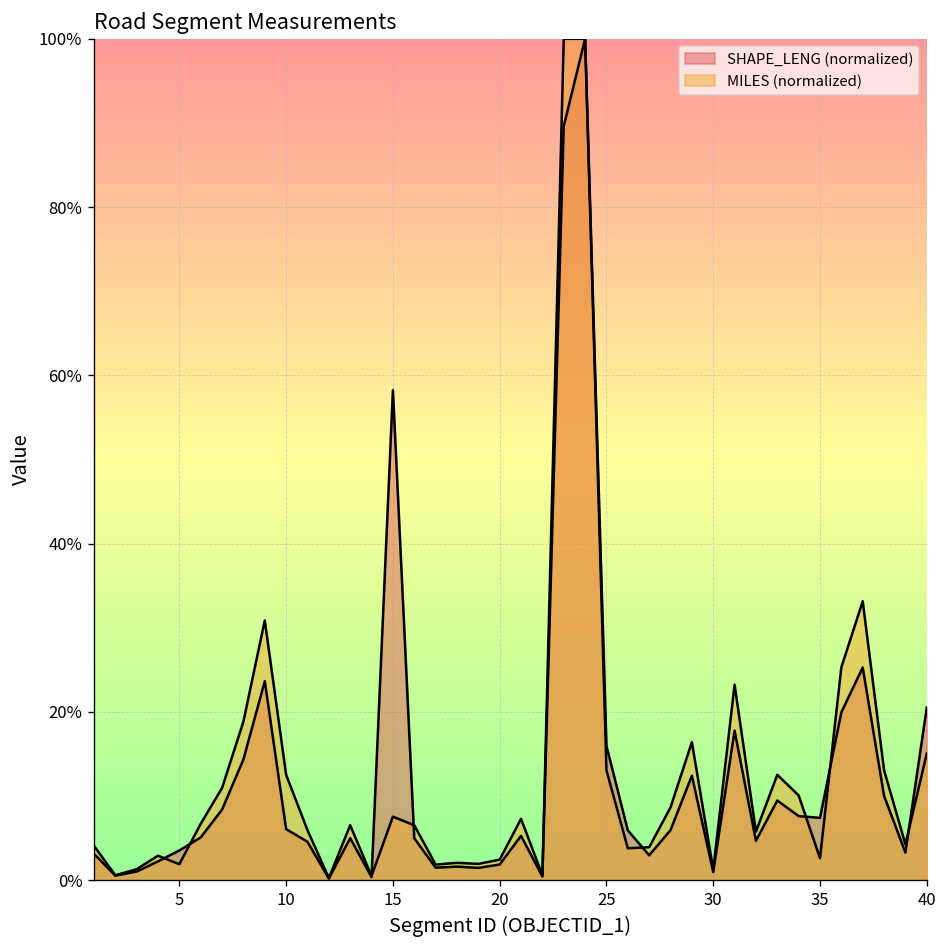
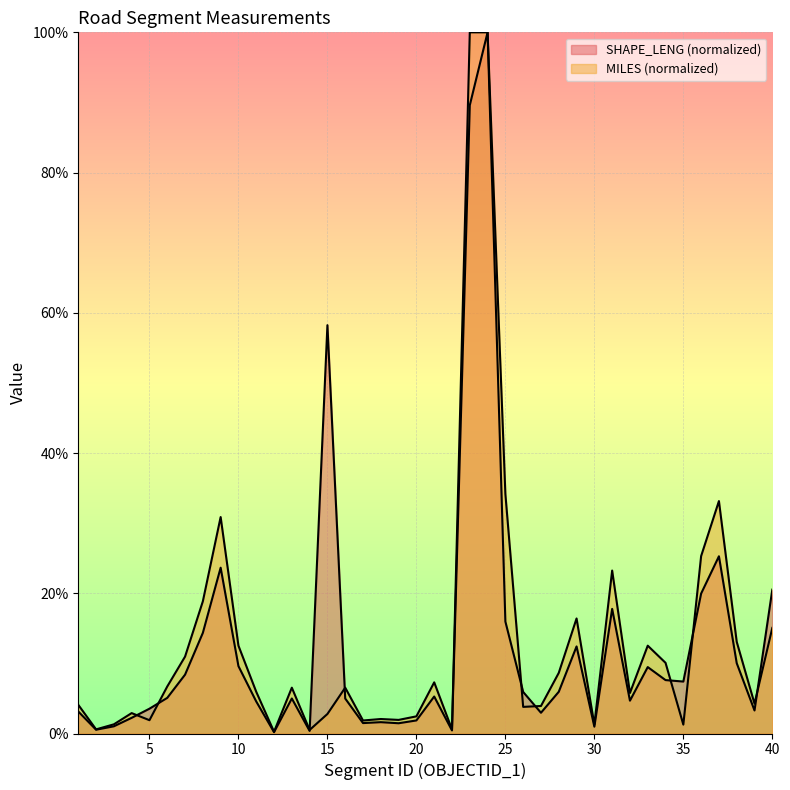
SHAPE_LENG (normalized), 10: 6% -> 10%
MILES (normalized), 15: 8% -> 3%
MILES (normalized), 25: 13% -> 34%
MILES (normalized), 35: 3% -> 1%
